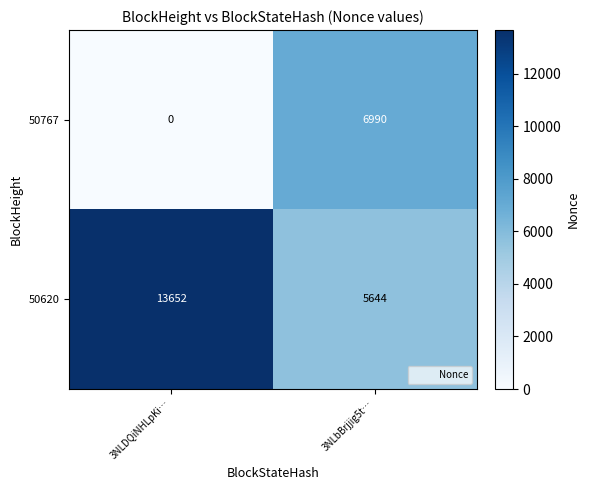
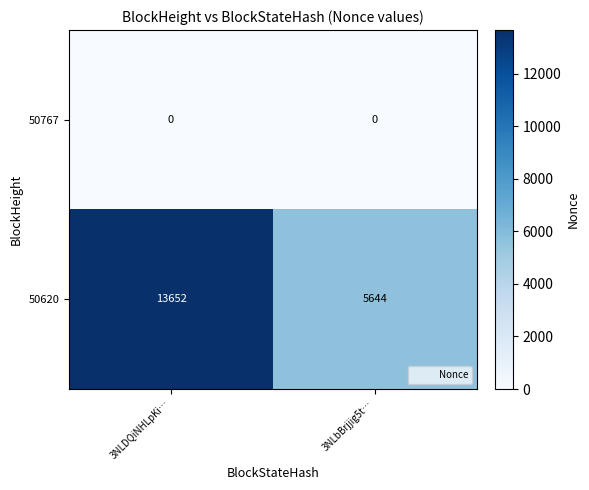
50767, 3NLbBrjjig5t…: 6990 -> 0
